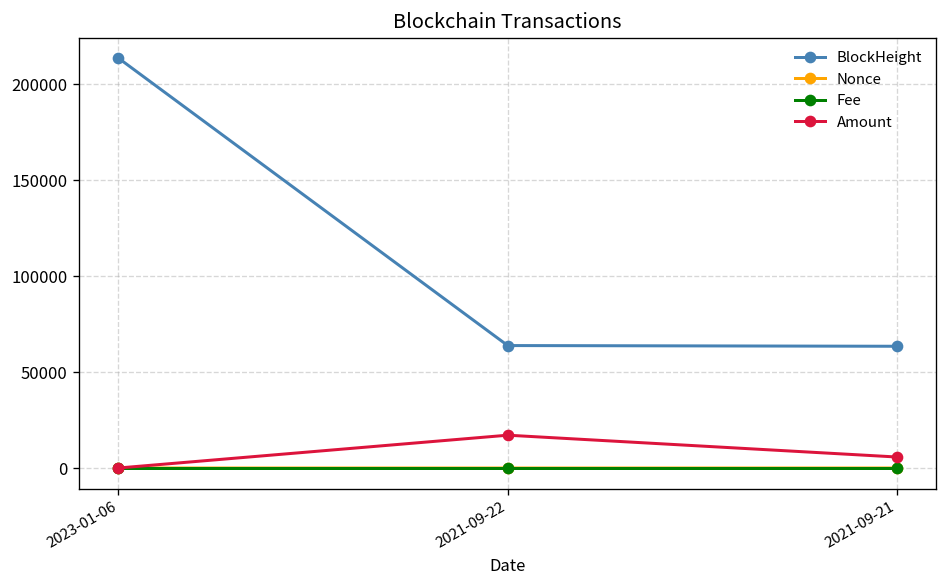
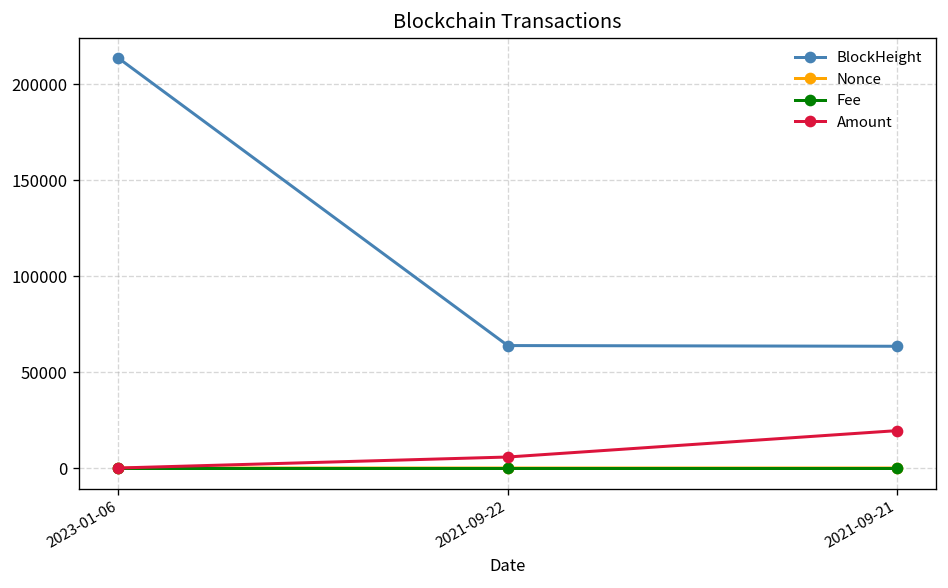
Amount, 2021-09-22: 17000 -> 6000
Amount, 2021-09-21: 6000 -> 19000
